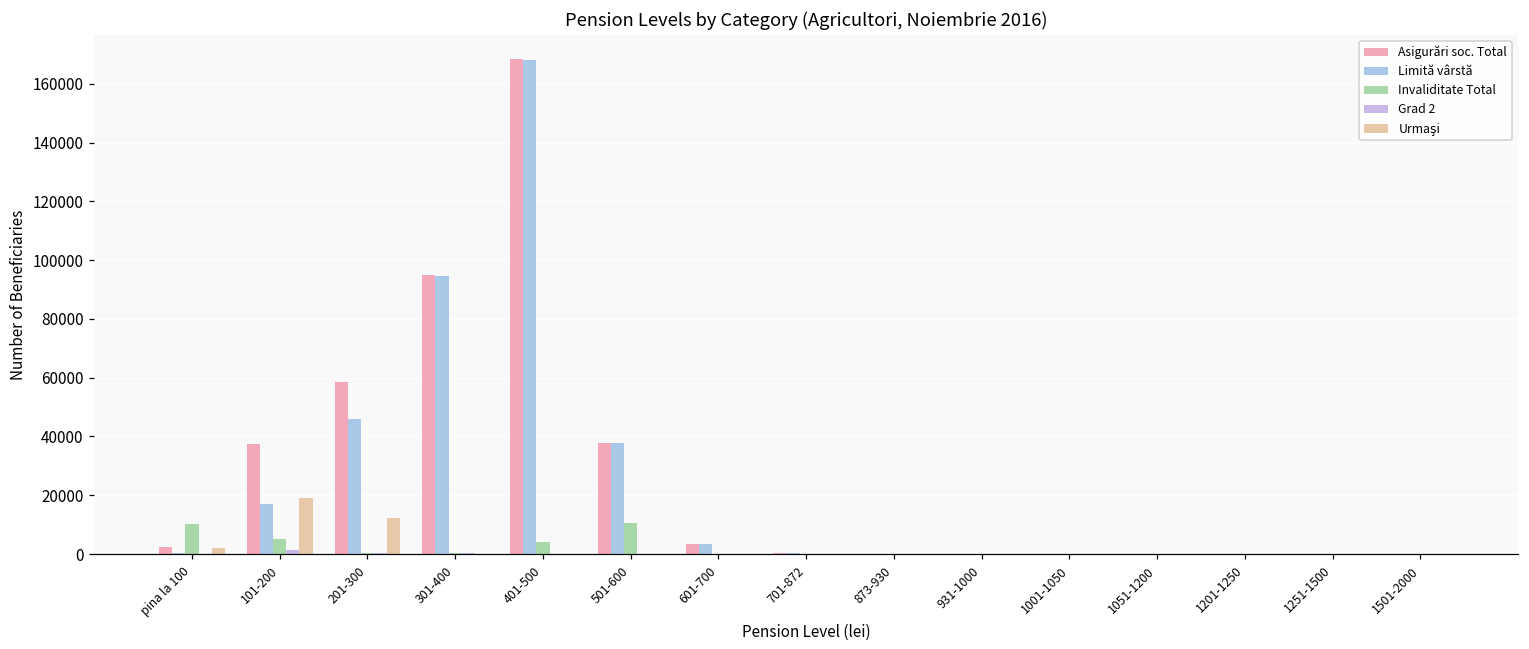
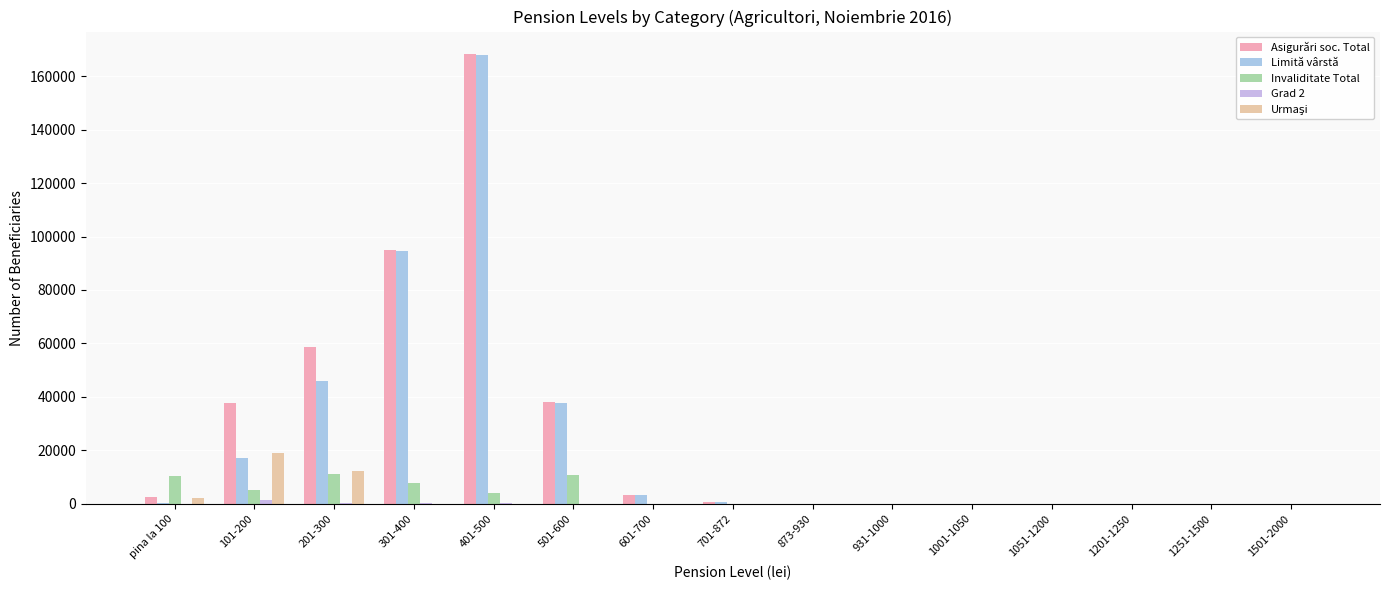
Invaliditate Total, 201-300: 0 -> 11000
Invaliditate Total, 301-400: 0 -> 8000
